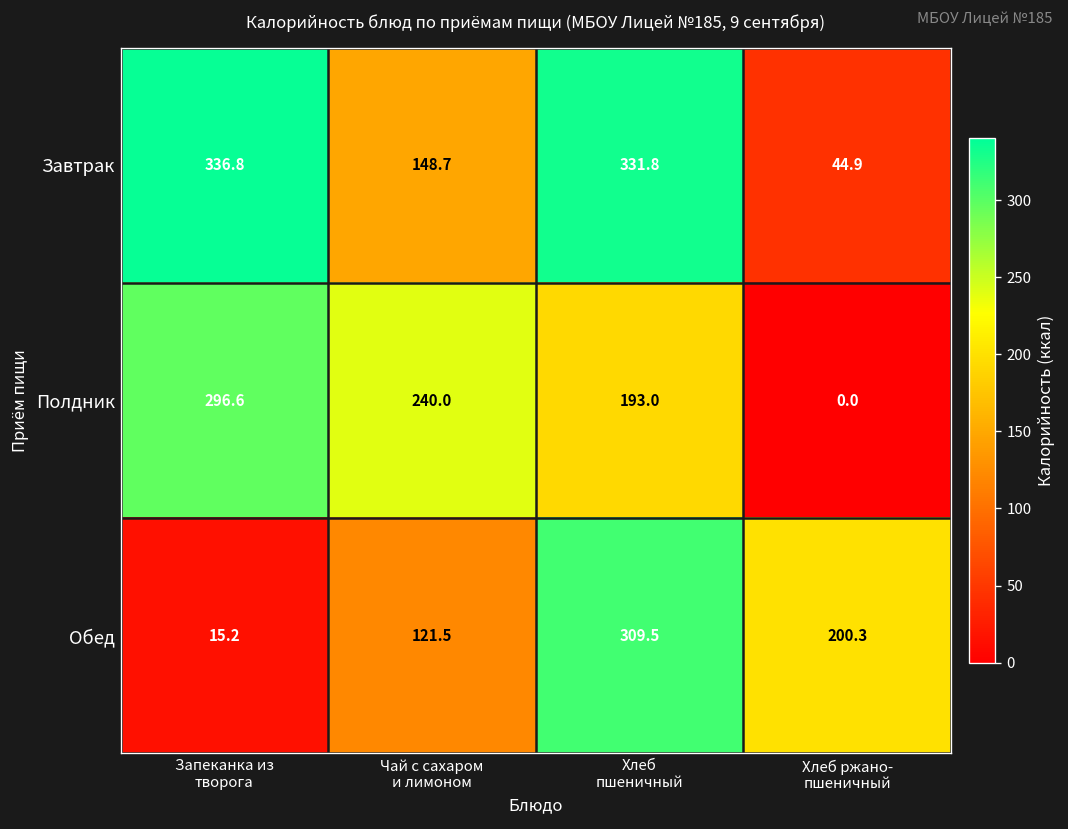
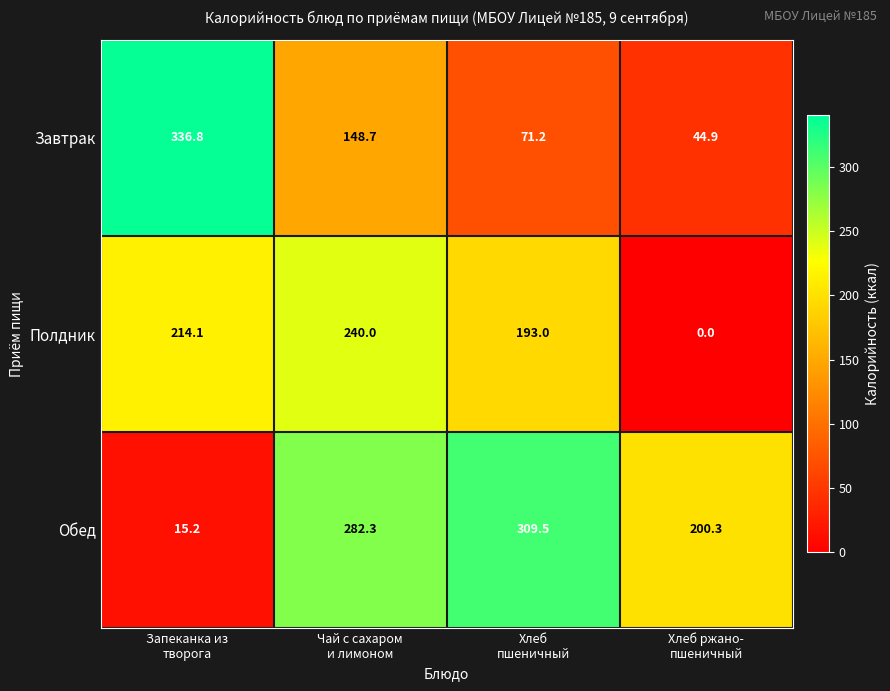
Завтрак, Хлеб пшеничный: 331.8 -> 71.2
Полдник, Запеканка из творога: 296.6 -> 214.1
Обед, Чай с сахаром и лимоном: 121.5 -> 282.3
